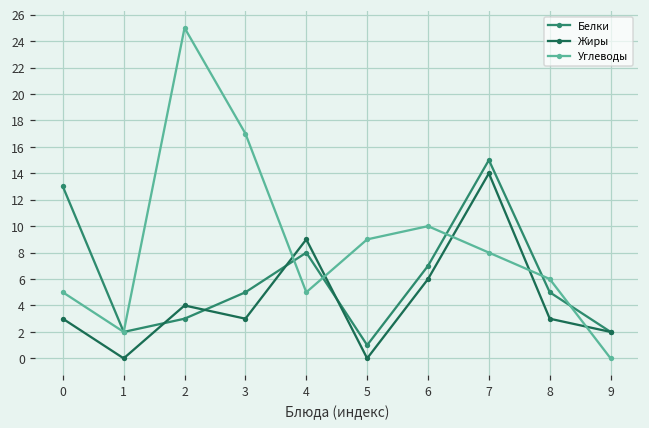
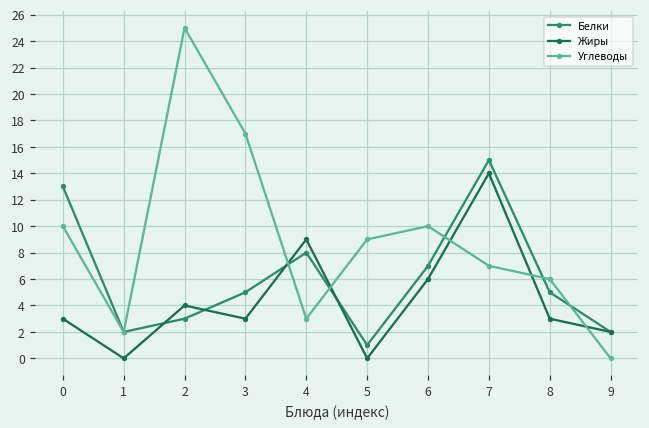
Углеводы, 0: 5 -> 10
Углеводы, 4: 5 -> 3
Углеводы, 7: 8 -> 7
